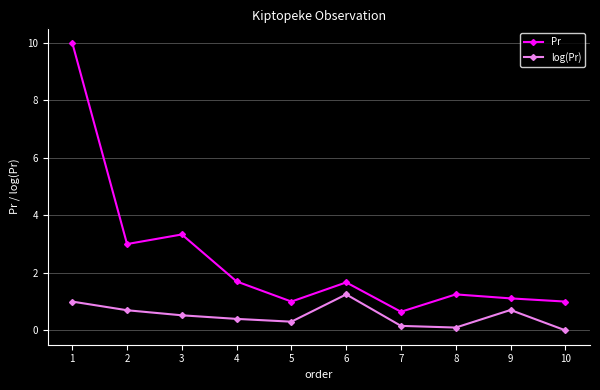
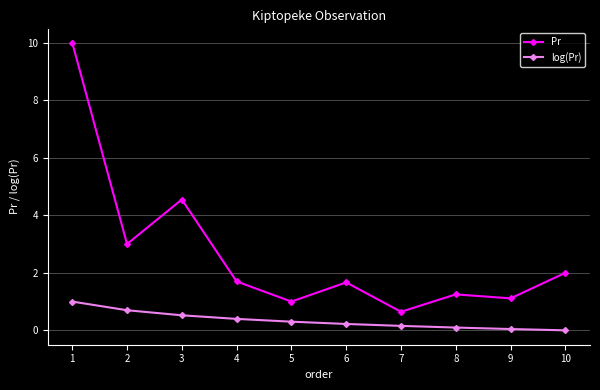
Pr, 3: 3.3 -> 4.5
log(Pr), 6: 1.2 -> 0.2
log(Pr), 9: 0.7 -> 0.0
Pr, 10: 1 -> 2
